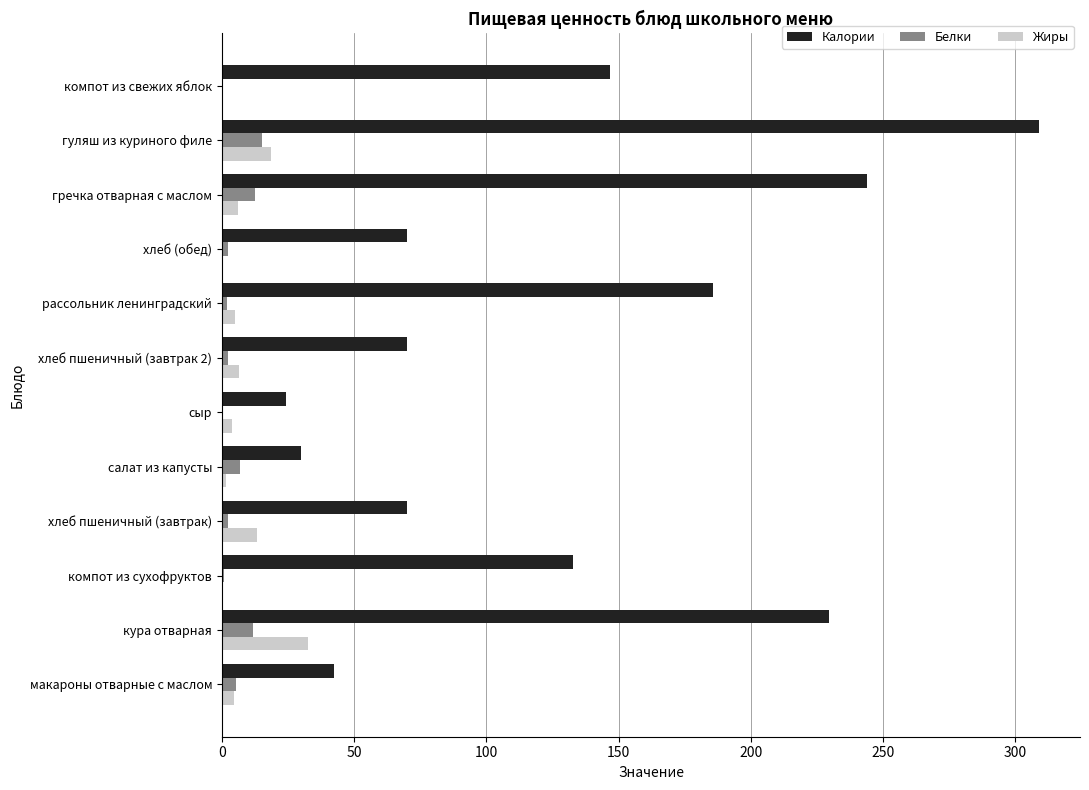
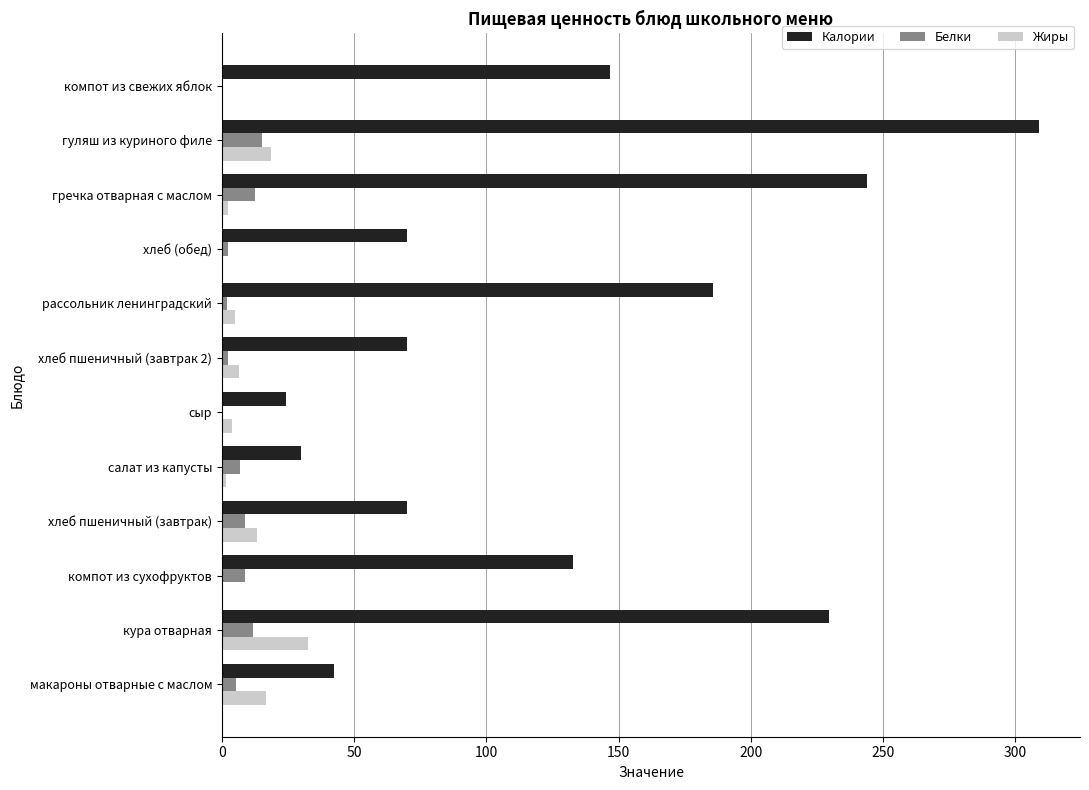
Жиры, гречка отварная с маслом: 6 -> 2
Белки, хлеб пшеничный (завтрак): 2 -> 9
Белки, компот из сухофруктов: 1 -> 9
Жиры, макароны отварные с маслом: 5 -> 17
